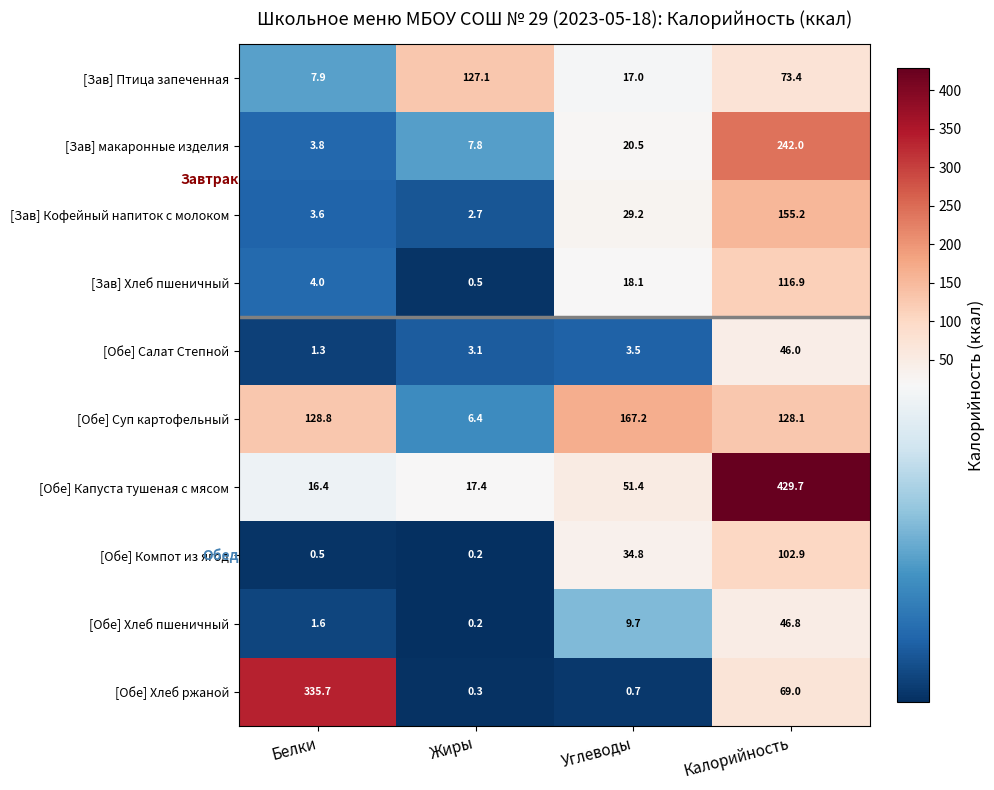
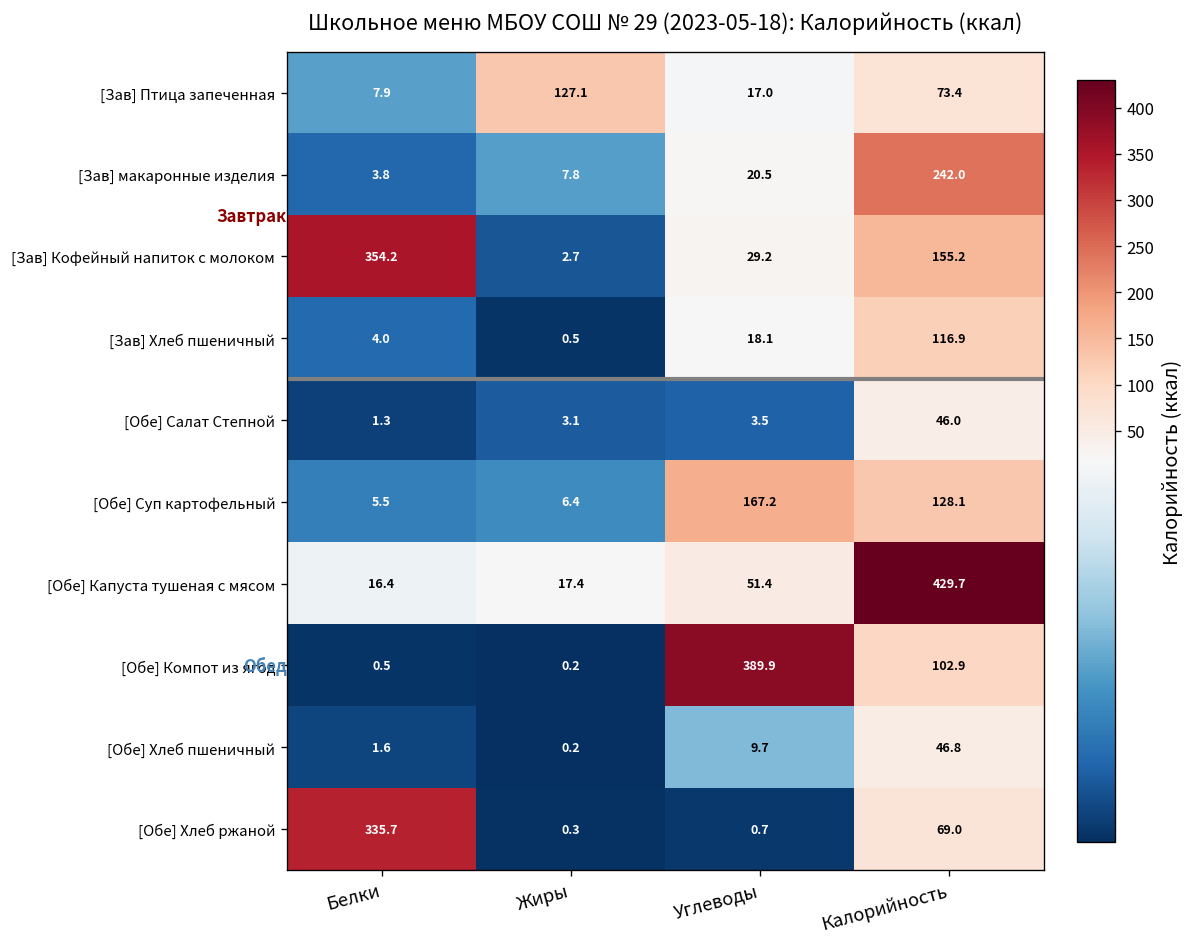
[Зав] Кофейный напиток с молоком, Белки: 3.6 -> 354.2
[Обе] Суп картофельный, Белки: 128.8 -> 5.5
[Обе] Компот из ягод, Углеводы: 34.8 -> 389.9
